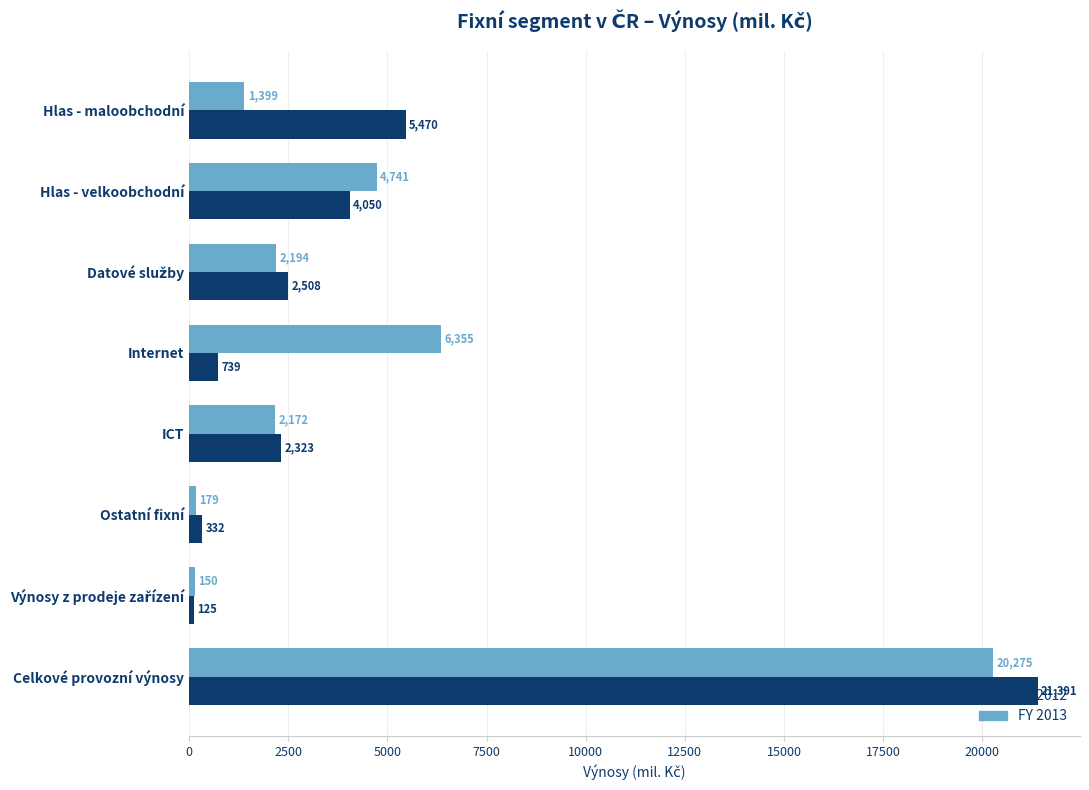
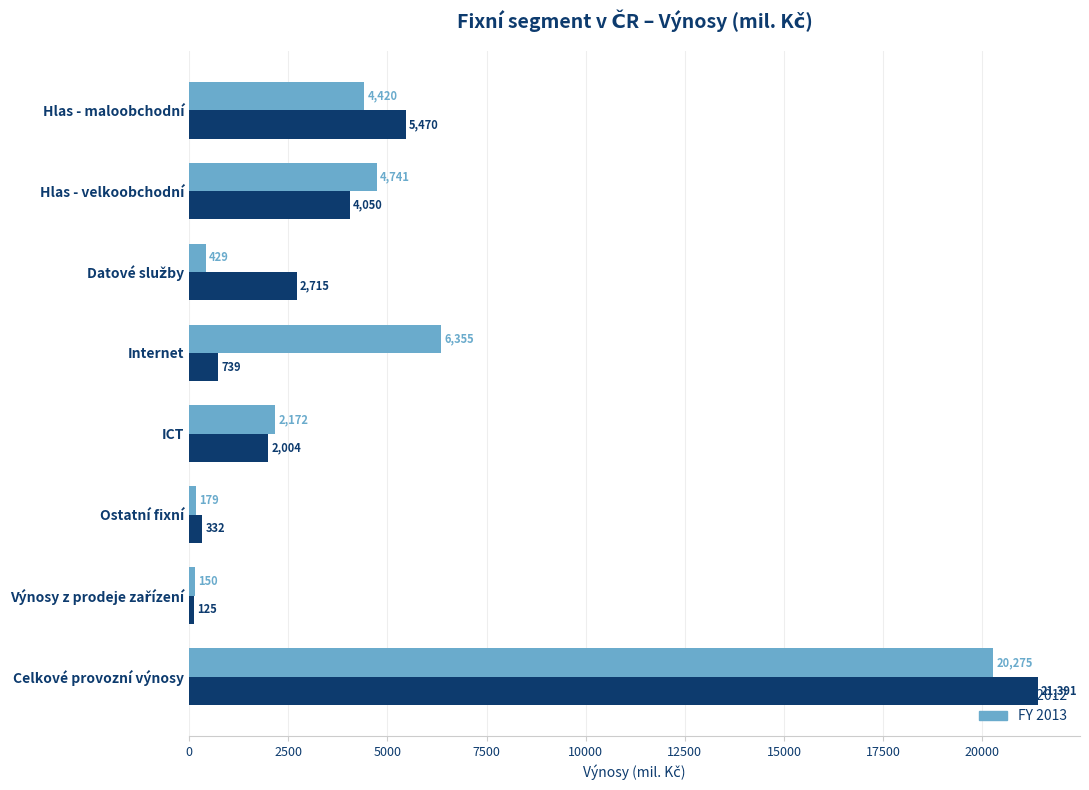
FY 2013, Hlas - maloobchodní: 1,399 -> 4,420
FY 2013, Datové služby: 2,194 -> 429
FY 2012, Datové služby: 2,508 -> 2,715
FY 2012, ICT: 2,323 -> 2,004
